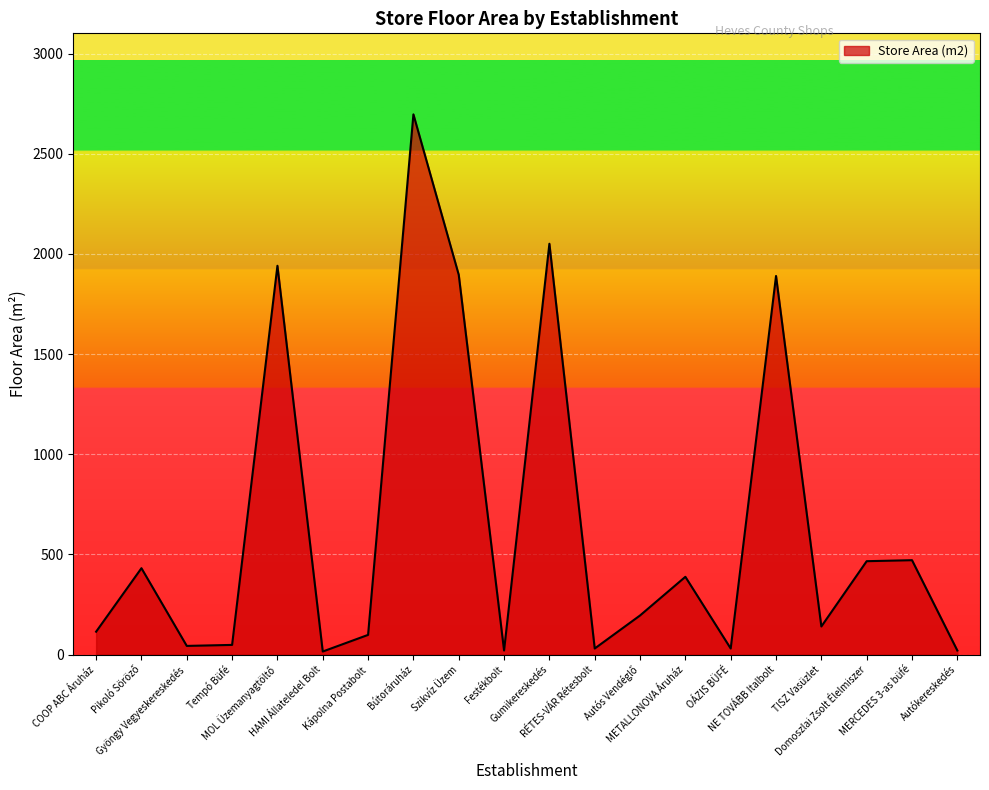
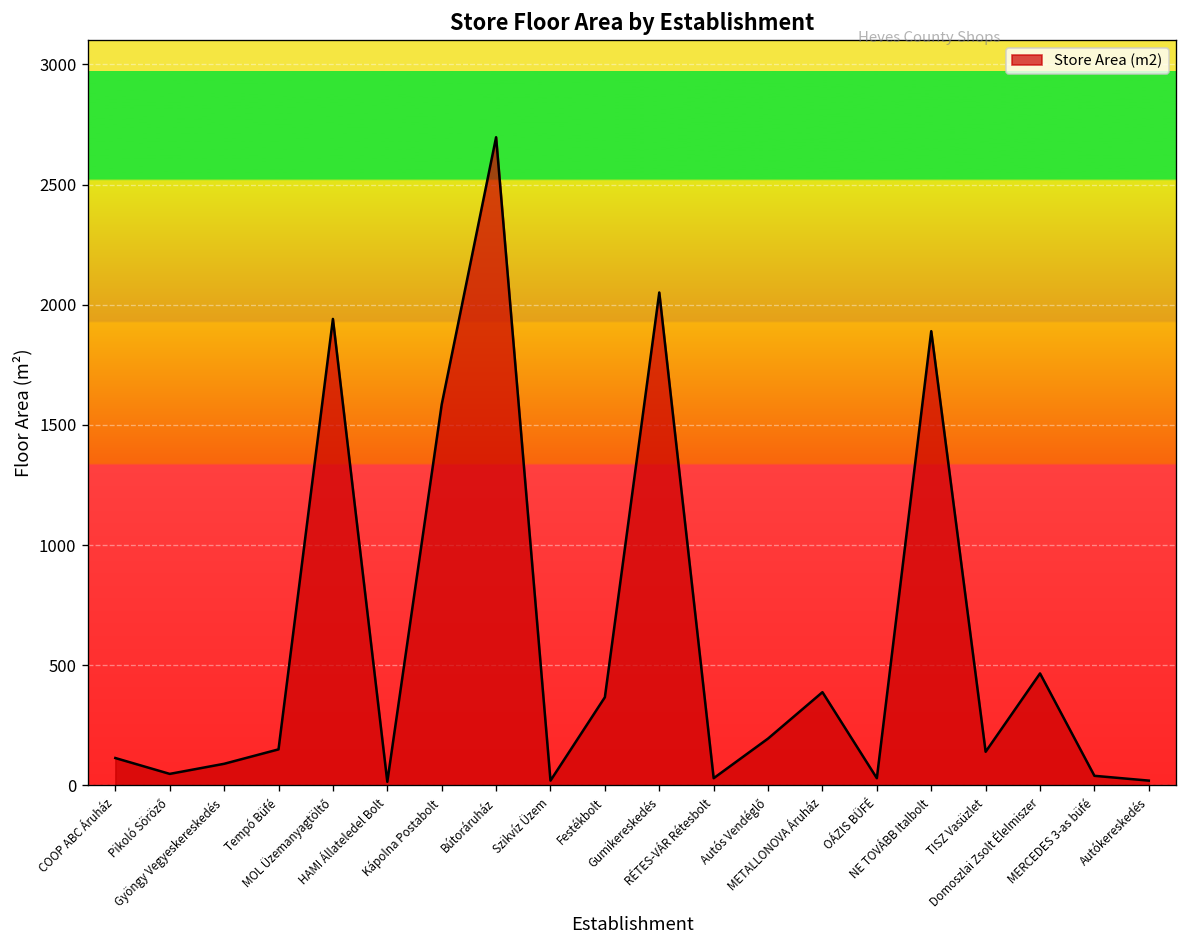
Pikoló Söröző: 430 -> 50
Gyöngy Vegyeskereskedés: 40 -> 90
Tempó Büfé: 50 -> 150
Kápolna Postabolt: 100 -> 1590
Szikvíz Üzem: 1900 -> 20
Festékbolt: 20 -> 370
MERCEDES 3-as büfé: 470 -> 40
